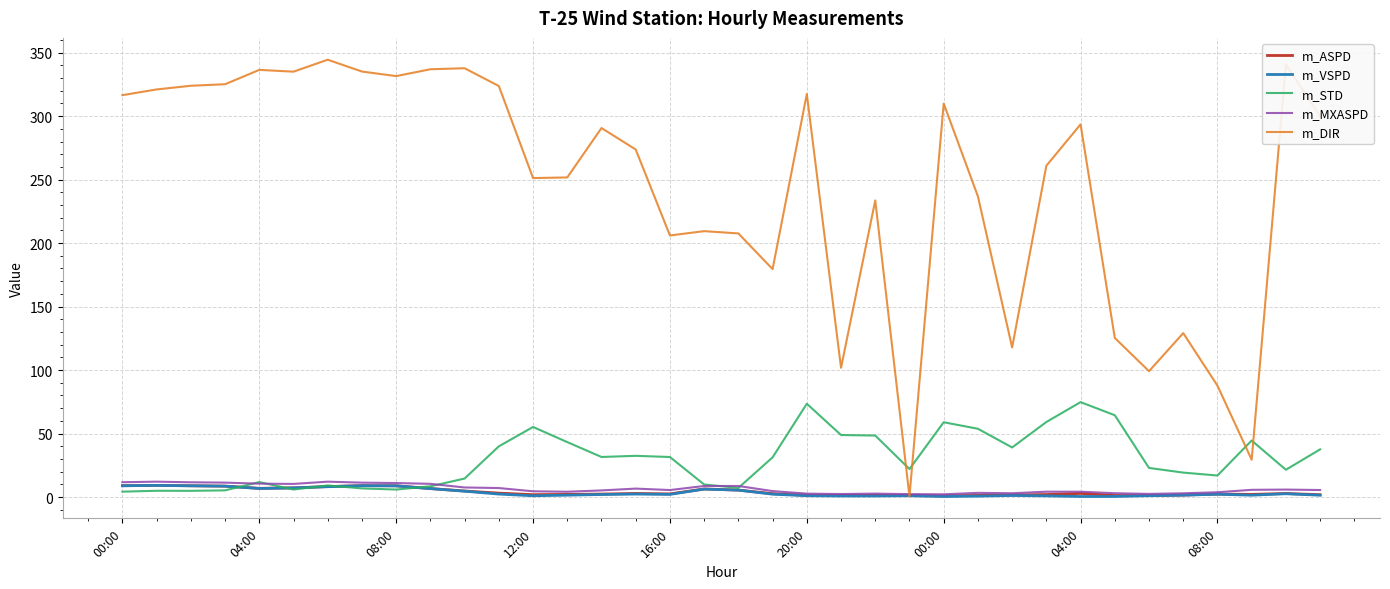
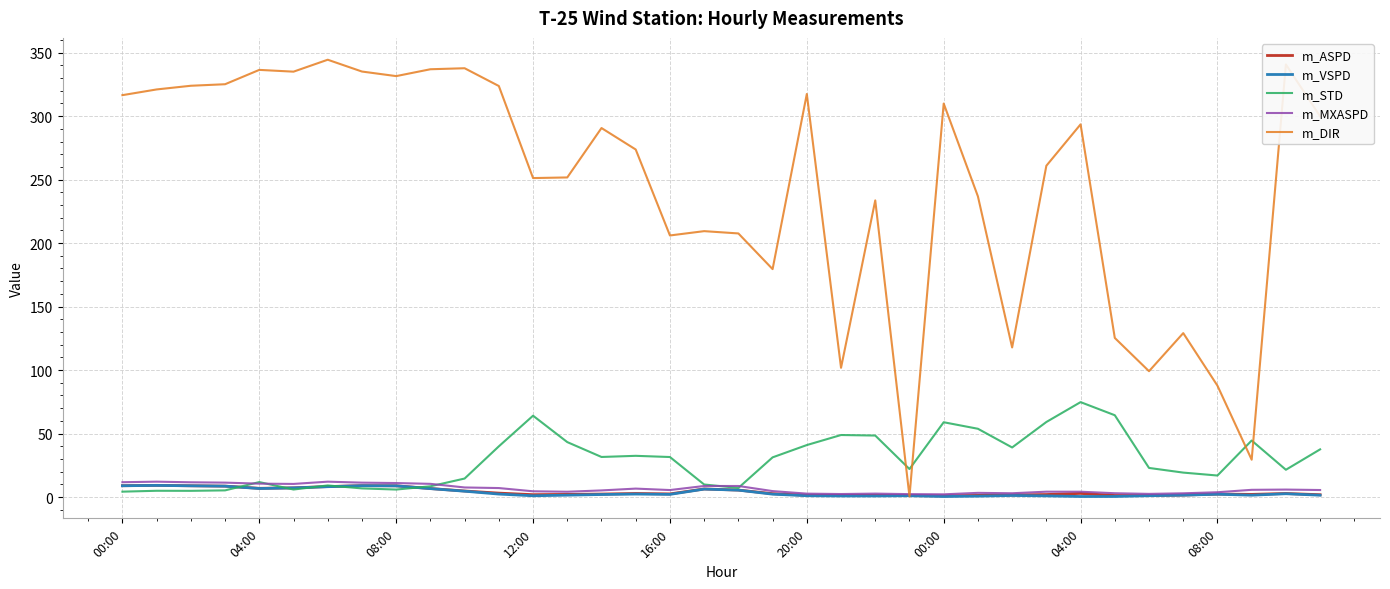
m_STD, 12:00: 55 -> 64
m_STD, 20:00: 73 -> 41
